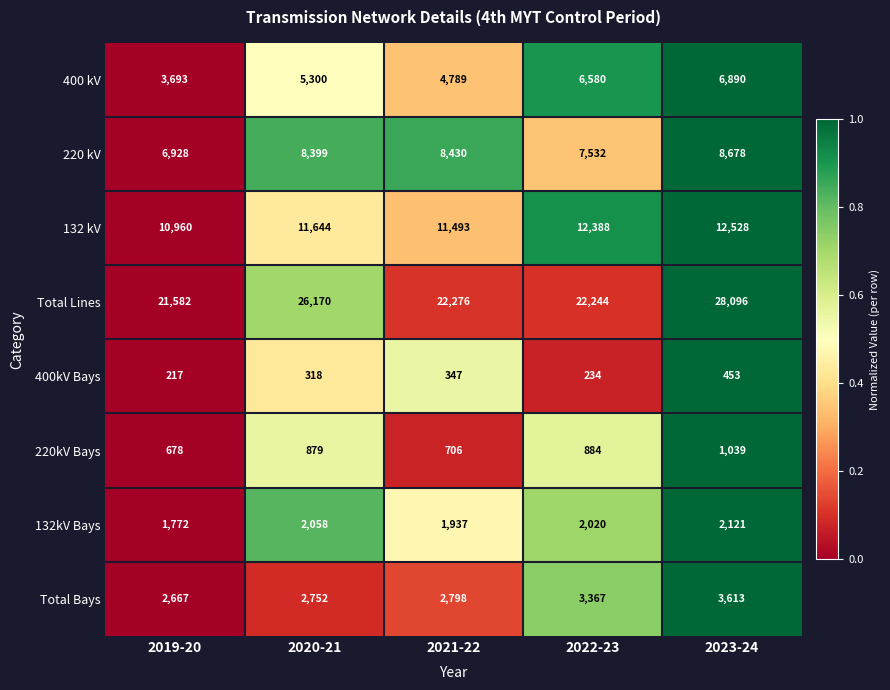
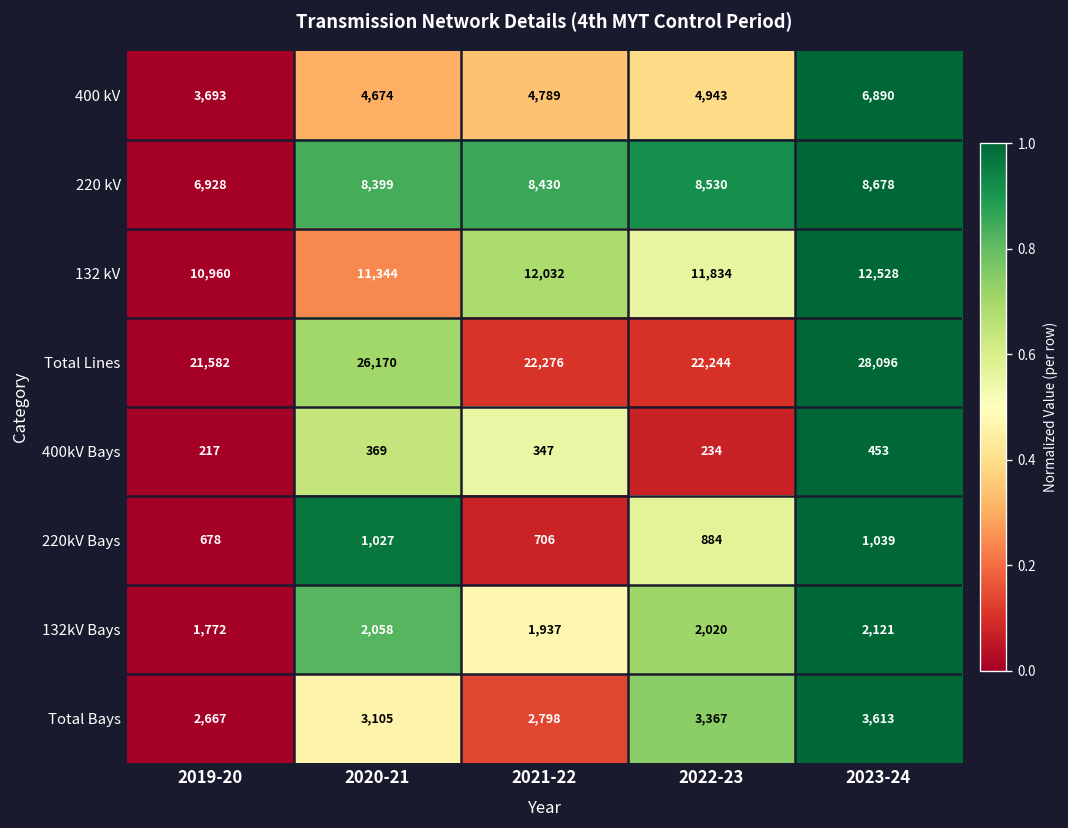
400 kV, 2020-21: 5,300 -> 4,674
400 kV, 2022-23: 6,580 -> 4,943
220 kV, 2022-23: 7,532 -> 8,530
132 kV, 2020-21: 11,644 -> 11,344
132 kV, 2021-22: 11,493 -> 12,032
132 kV, 2022-23: 12,388 -> 11,834
400kV Bays, 2020-21: 318 -> 369
220kV Bays, 2020-21: 879 -> 1,027
Total Bays, 2020-21: 2,752 -> 3,105
